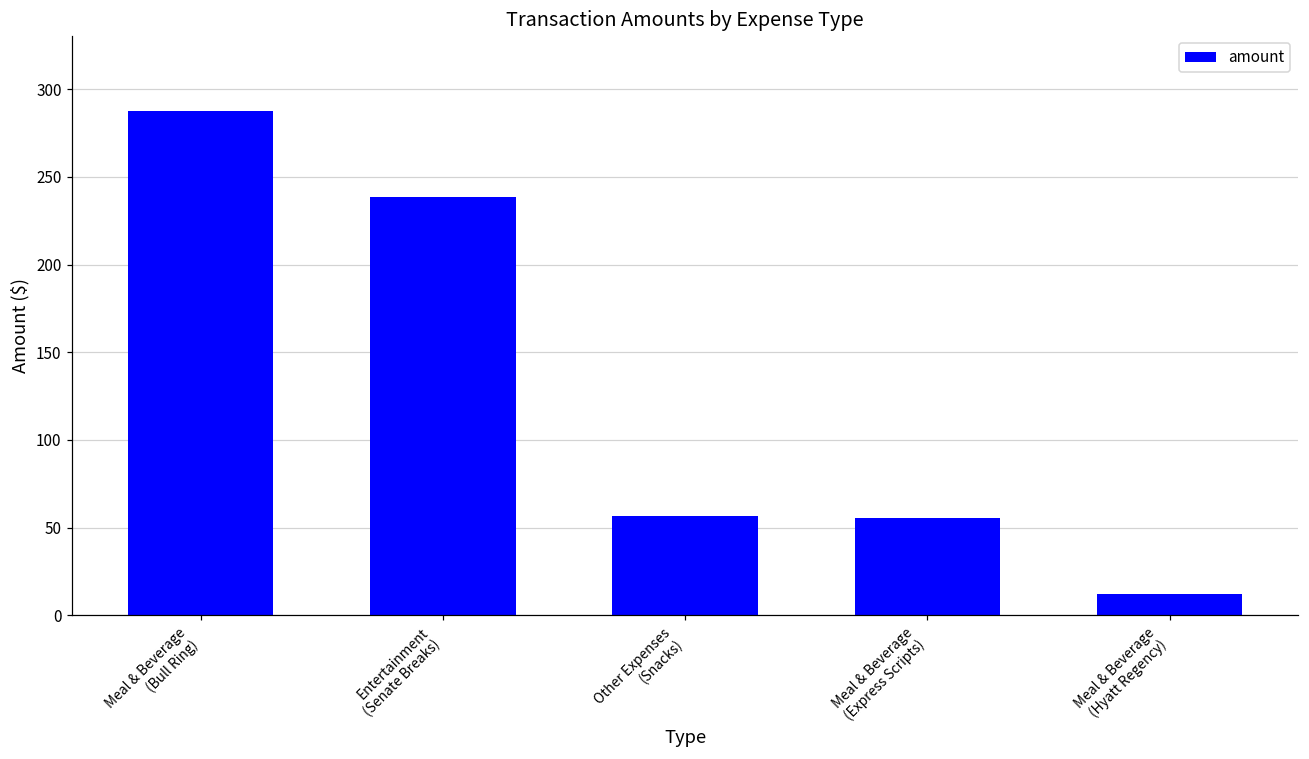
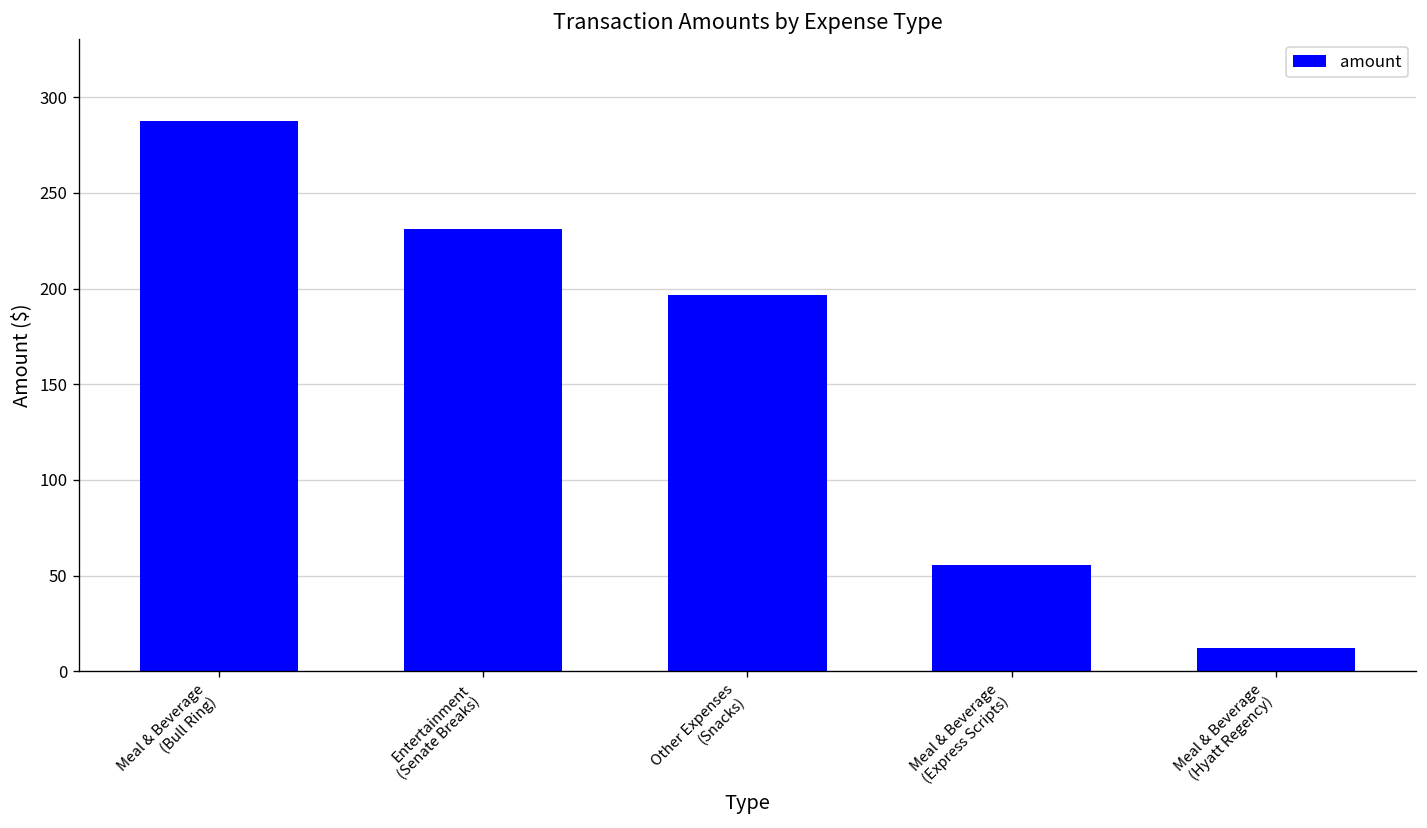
Entertainment (Senate Breaks): 238 -> 231
Other Expenses (Snacks): 57 -> 197
